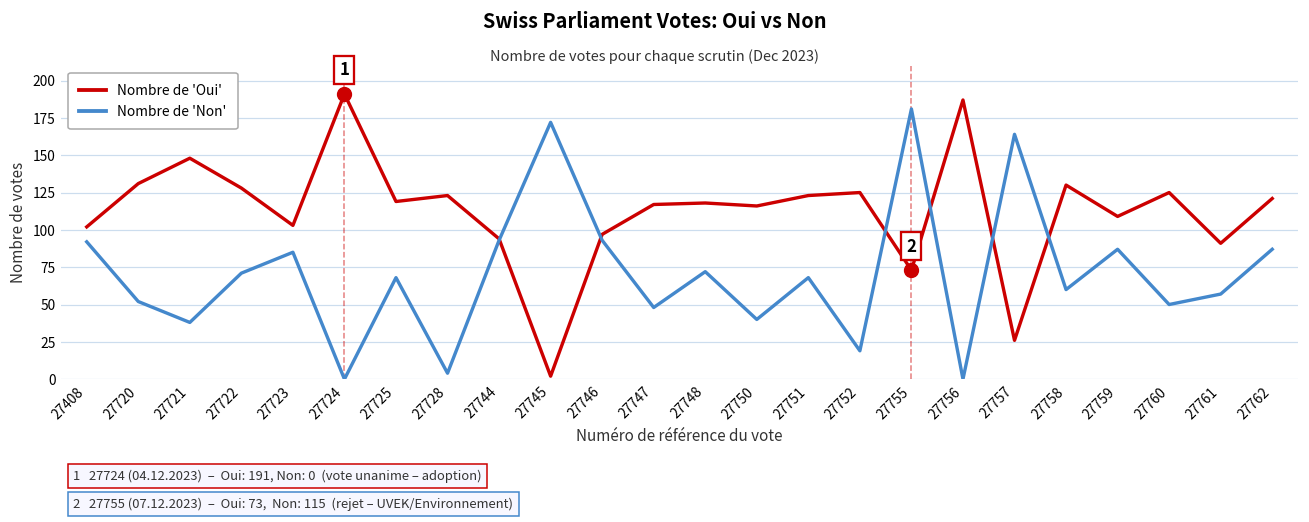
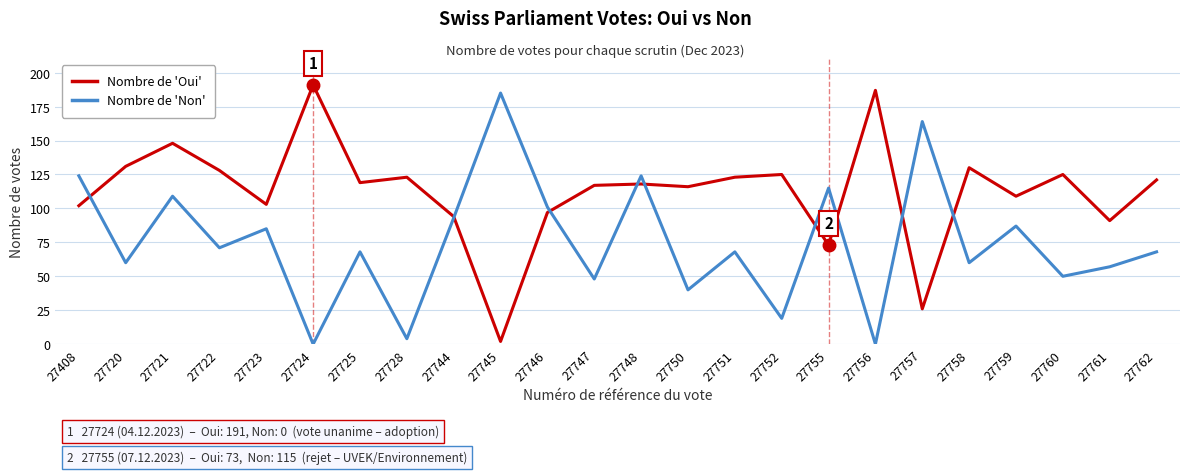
Nombre de 'Non', 27408: 92 -> 124
Nombre de 'Non', 27720: 52 -> 60
Nombre de 'Non', 27721: 38 -> 109
Nombre de 'Non', 27745: 172 -> 185
Nombre de 'Non', 27746: 93 -> 101
Nombre de 'Non', 27748: 72 -> 124
Nombre de 'Non', 27755: 181 -> 115
Nombre de 'Non', 27762: 87 -> 68
